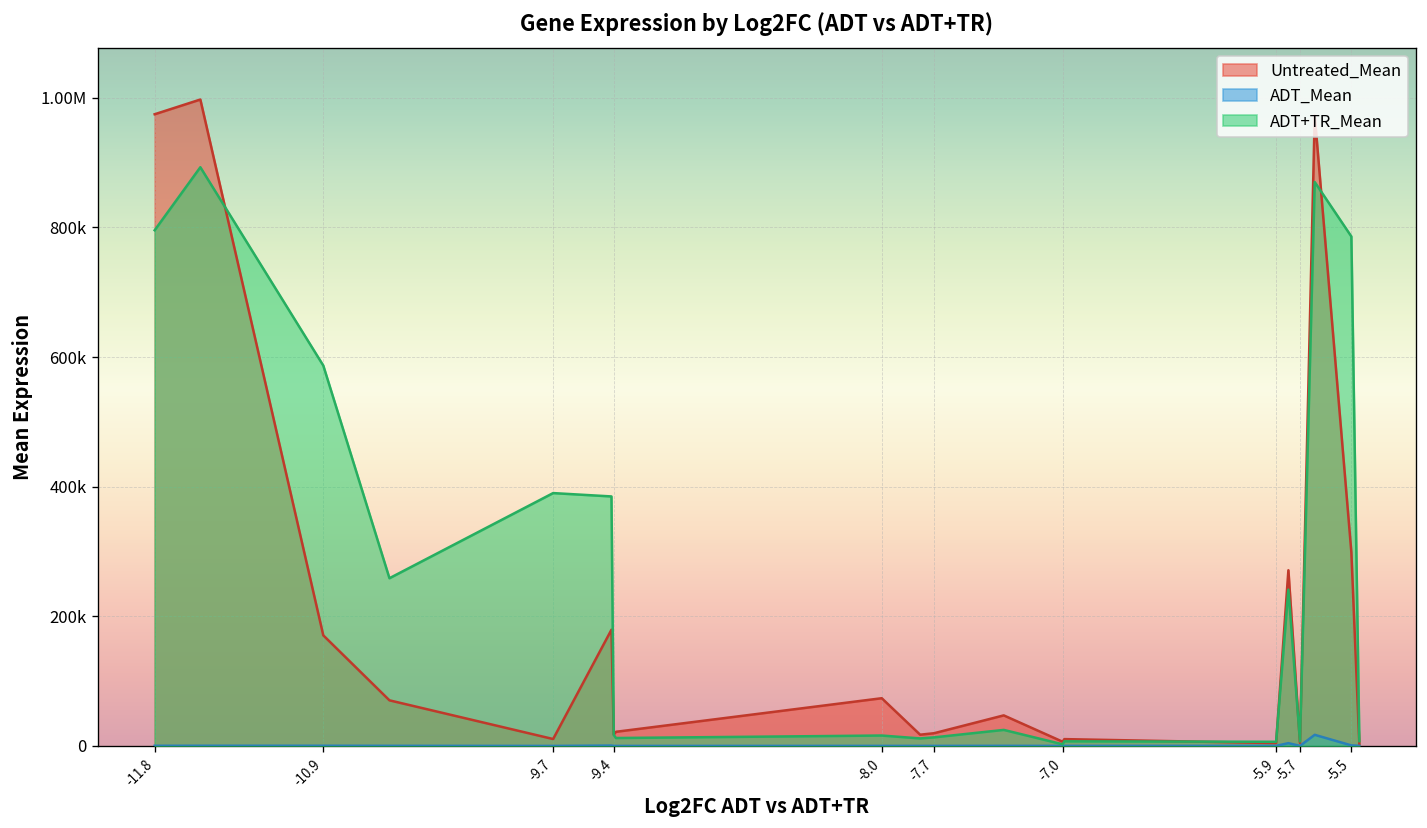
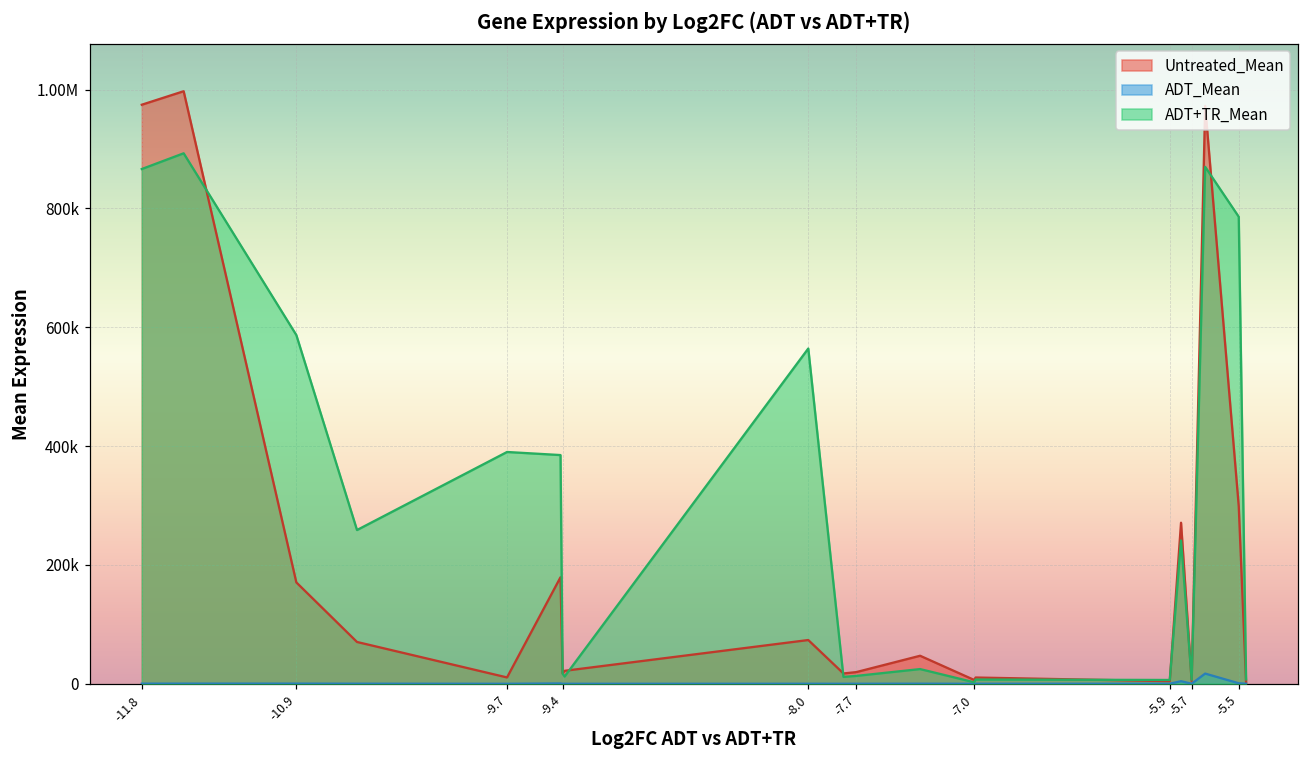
ADT+TR_Mean, -11.8: 800000 -> 870000
ADT+TR_Mean, -8.0: 20000 -> 560000
